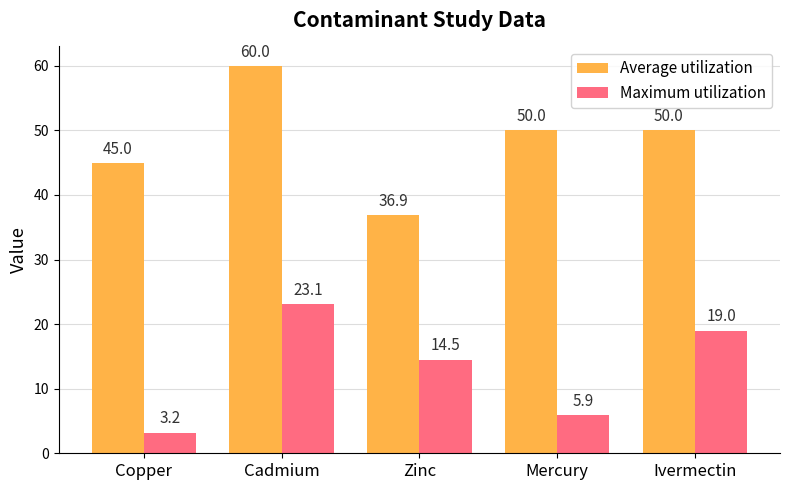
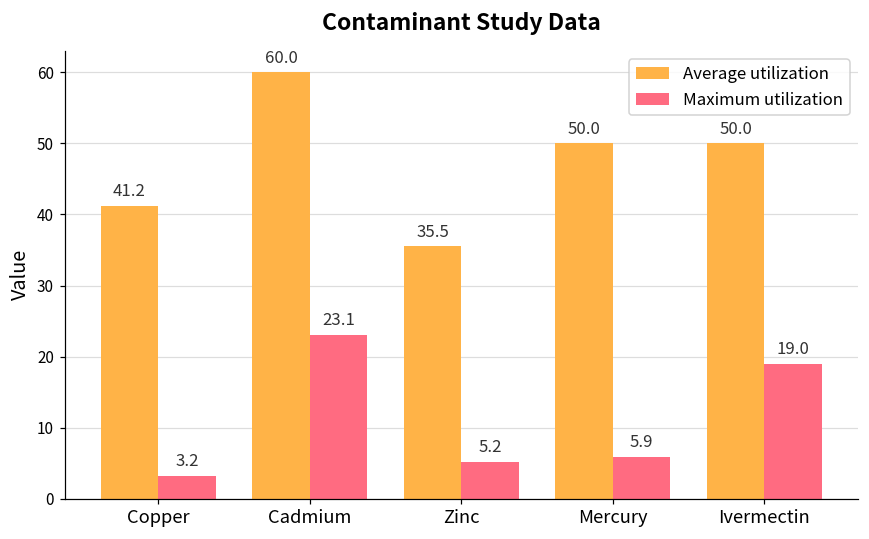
Average utilization, Copper: 45.0 -> 41.2
Average utilization, Zinc: 36.9 -> 35.5
Maximum utilization, Zinc: 14.5 -> 5.2
